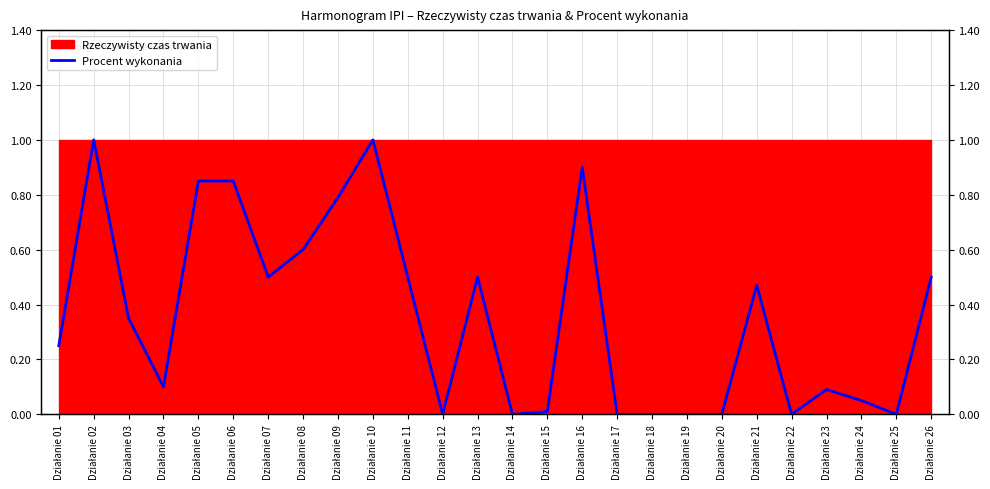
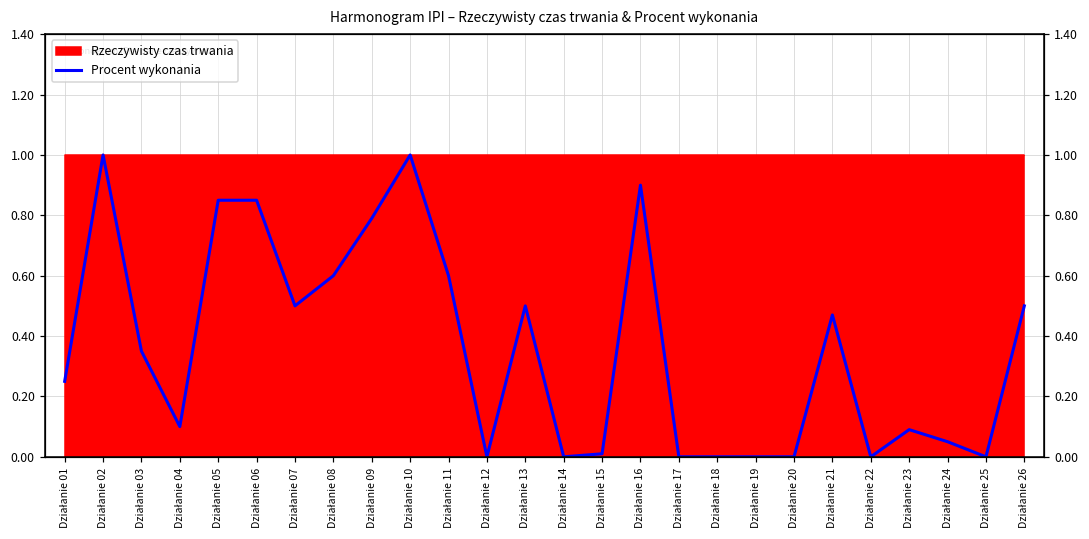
Procent wykonania, Działanie 11: 0.5 -> 0.6
